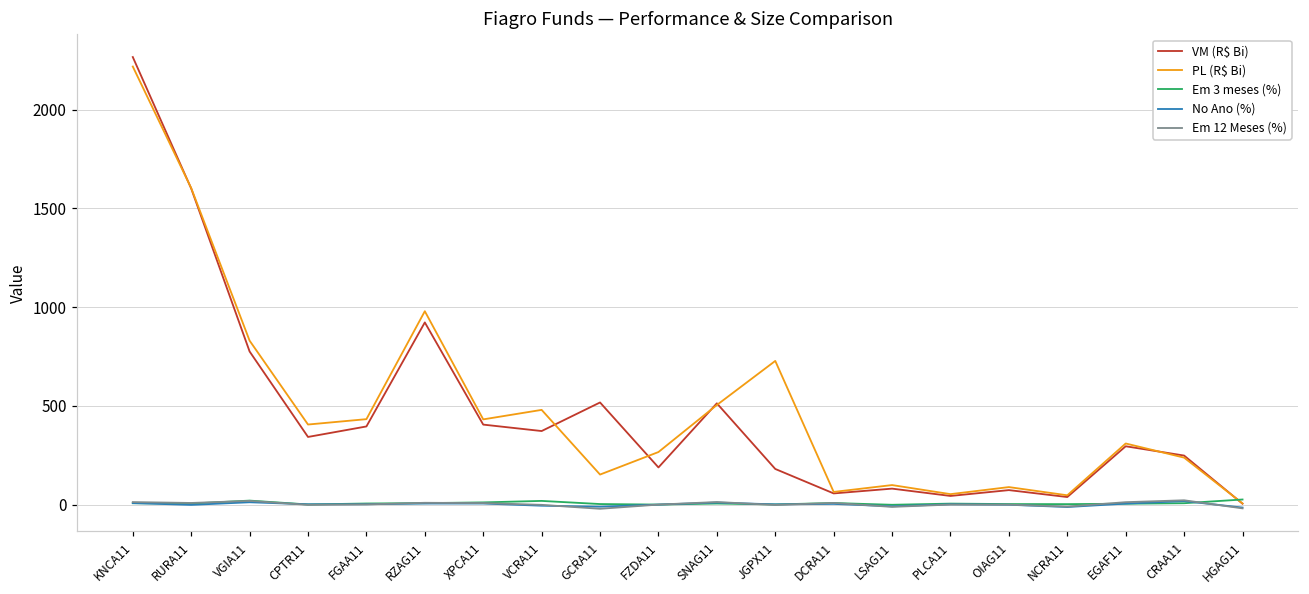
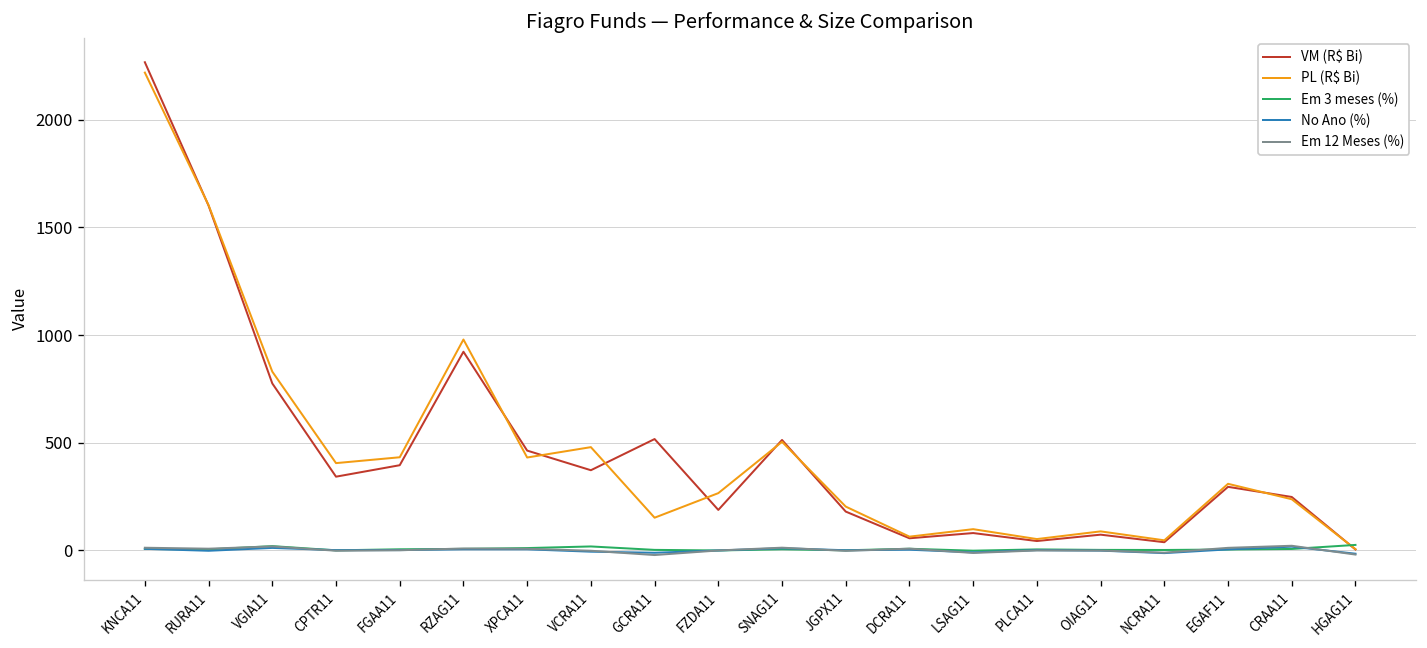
VM (R$ Bi), XPCA11: 410 -> 460
PL (R$ Bi), JGPX11: 730 -> 200
